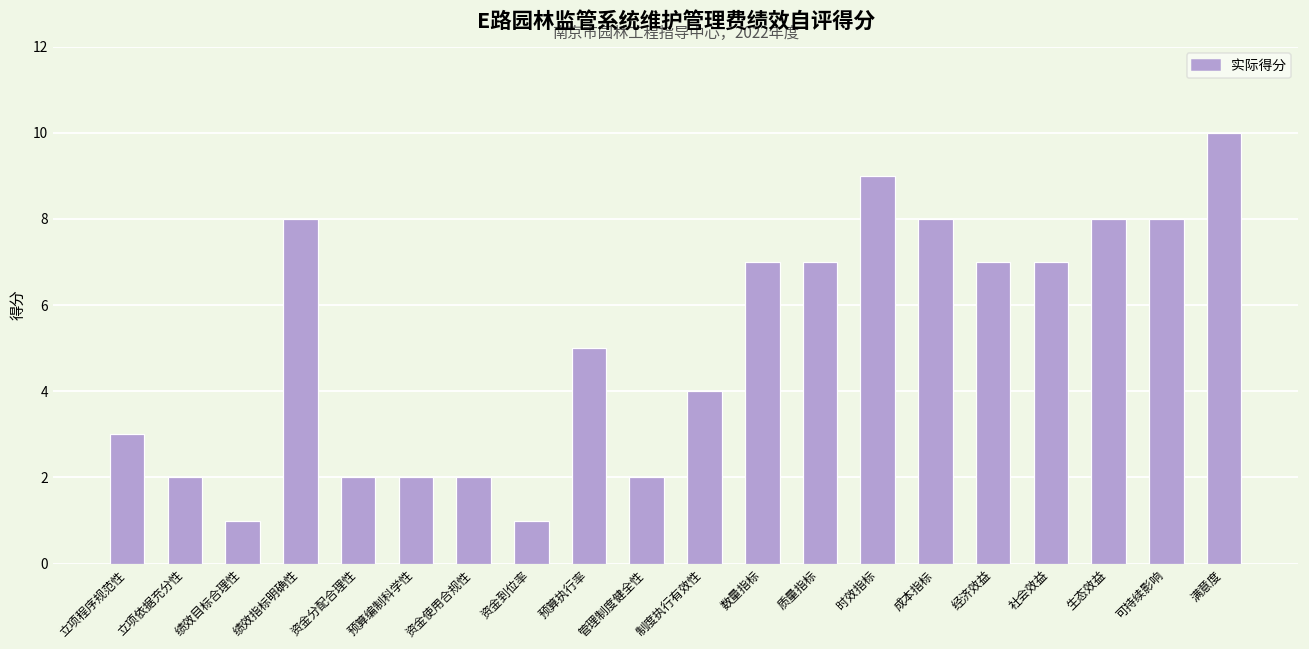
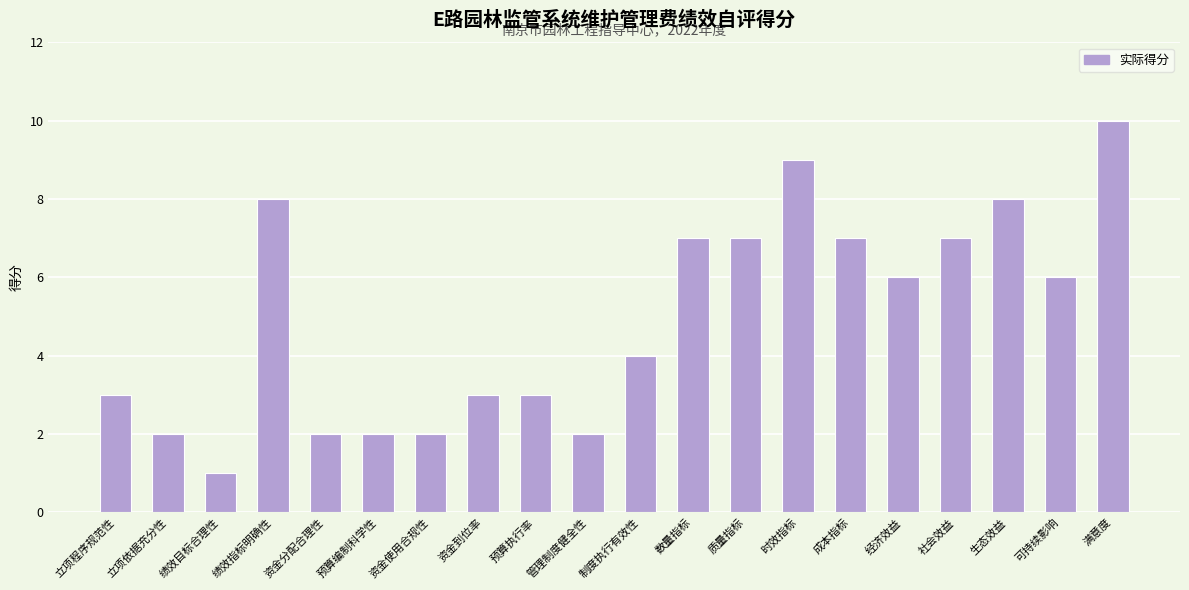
资金到位率: 1 -> 3
预算执行率: 5 -> 3
成本指标: 8 -> 7
经济效益: 7 -> 6
可持续影响: 8 -> 6
